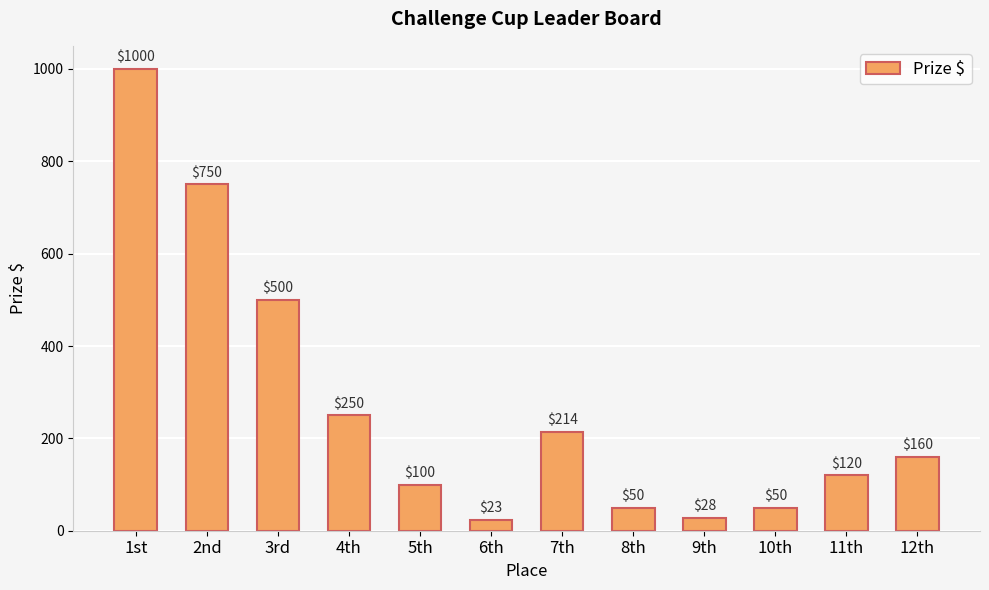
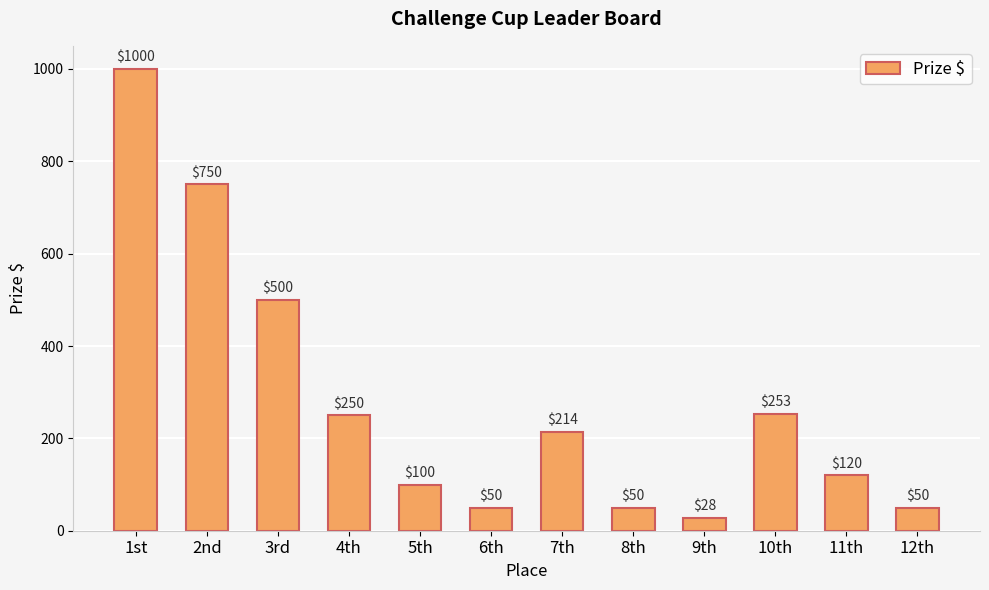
6th: $23 -> $50
10th: $50 -> $253
12th: $160 -> $50
